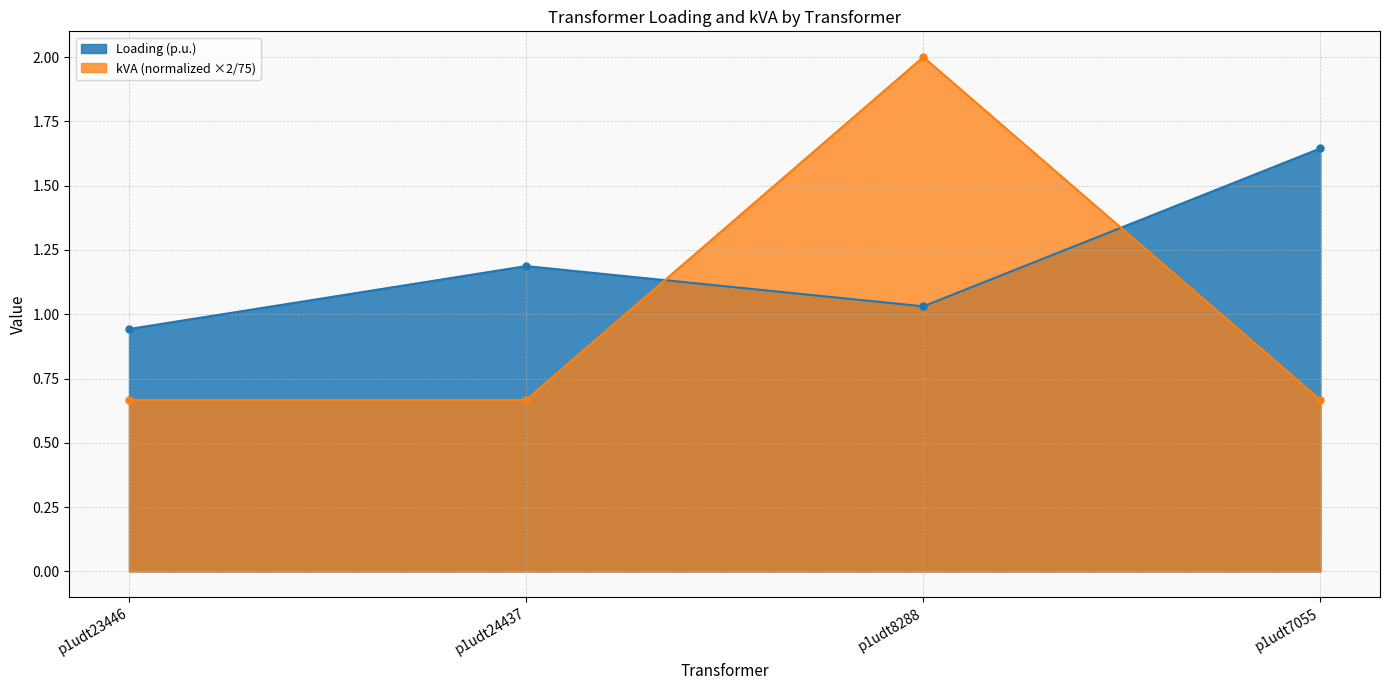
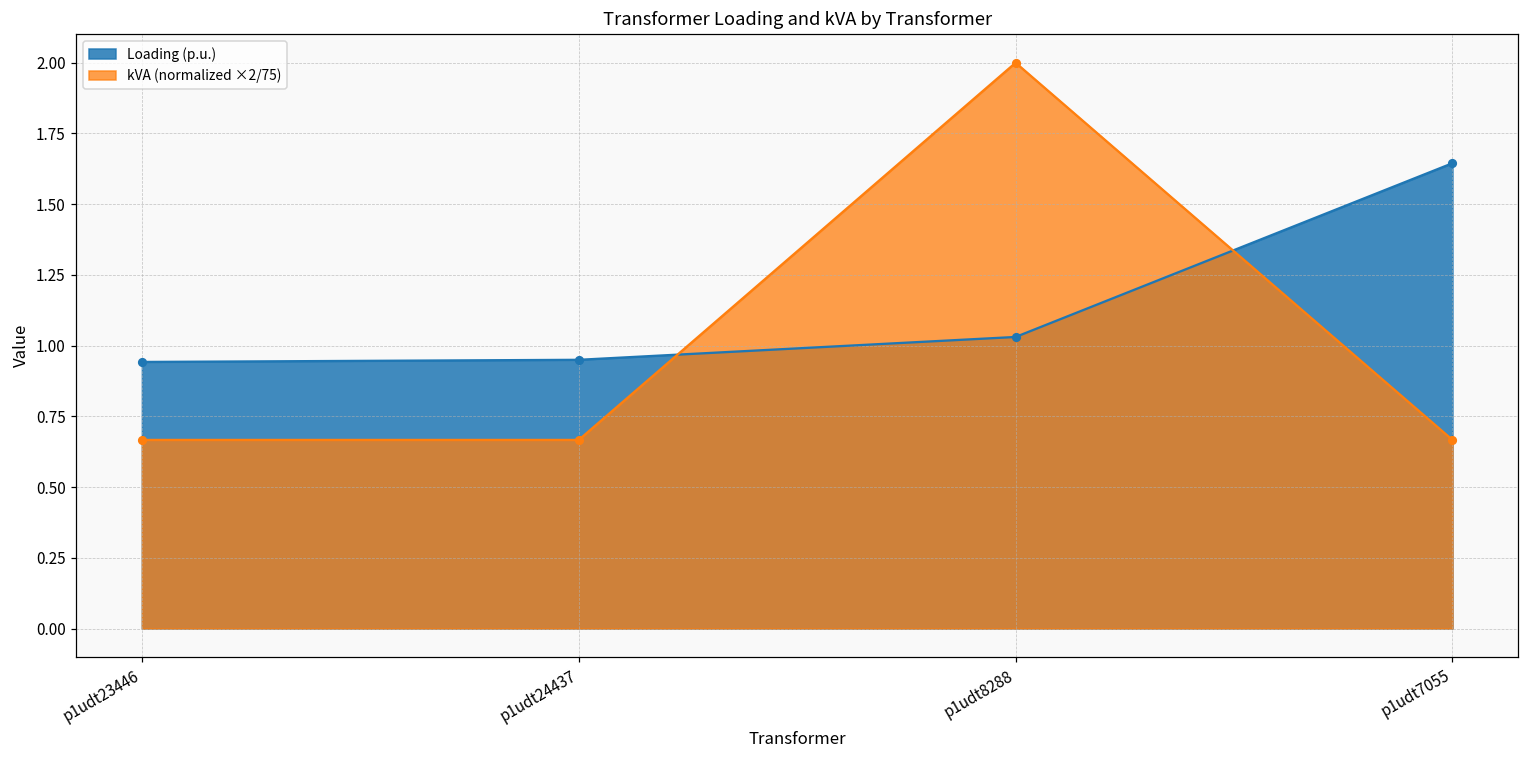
Loading (p.u.), p1udt24437: 1.19 -> 0.95
